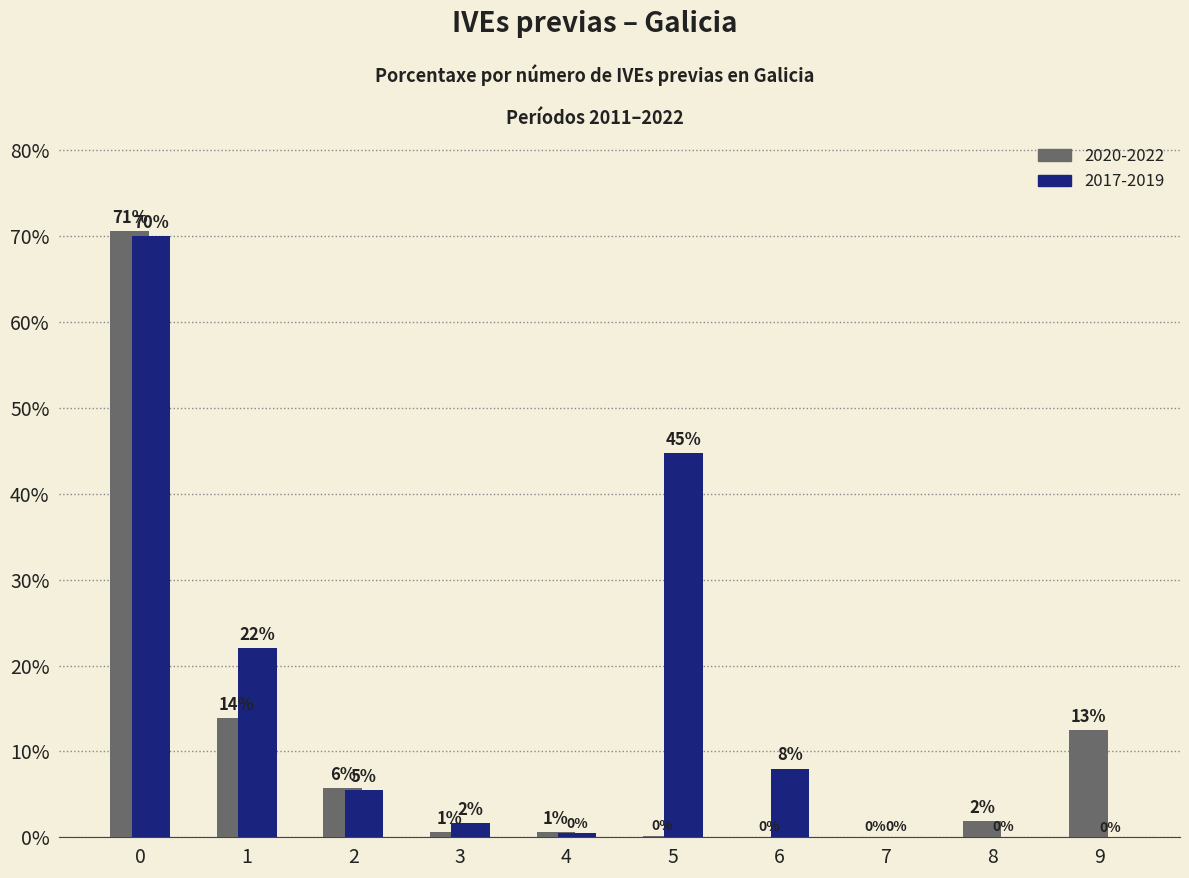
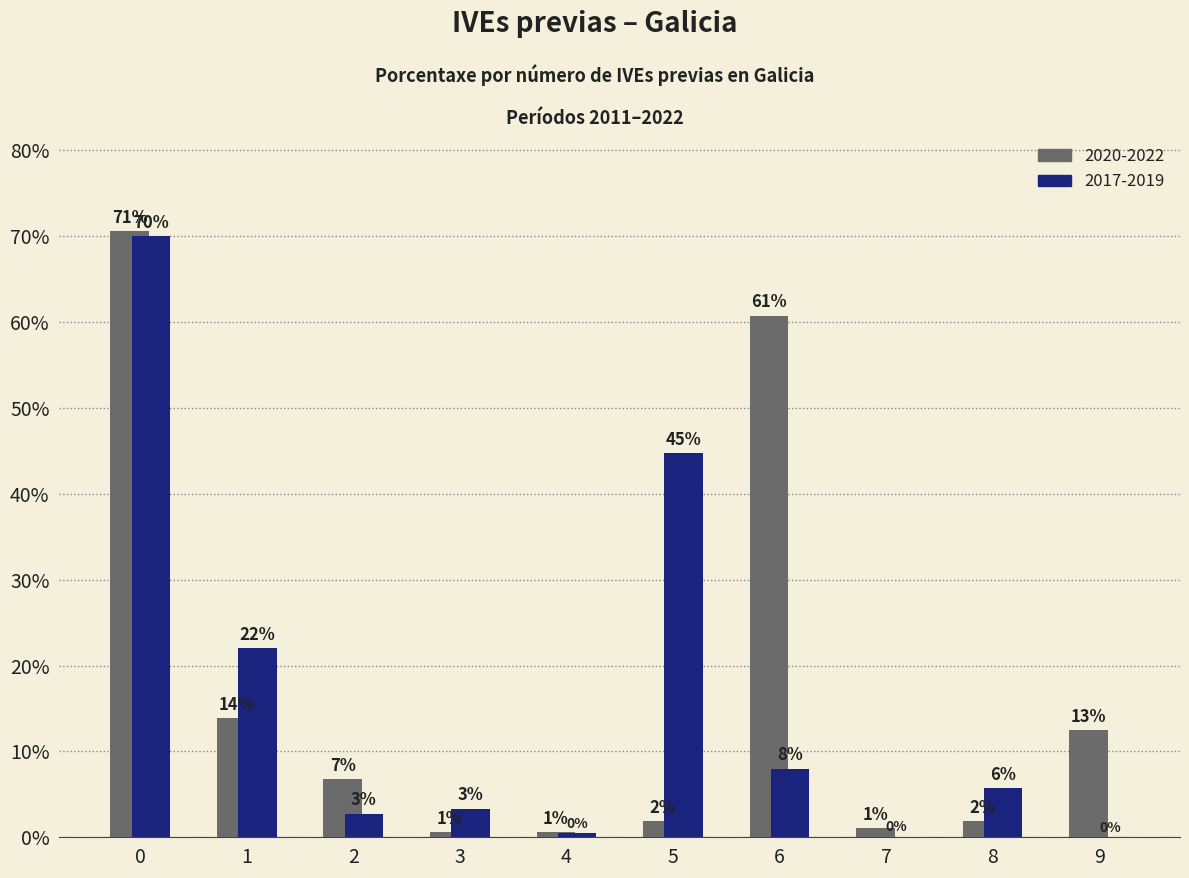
2020-2022, 2: 6% -> 7%
2017-2019, 2: 5% -> 3%
2017-2019, 3: 2% -> 3%
2020-2022, 5: 0% -> 2%
2020-2022, 6: 0% -> 61%
2020-2022, 7: 0% -> 1%
2017-2019, 8: 0% -> 6%
